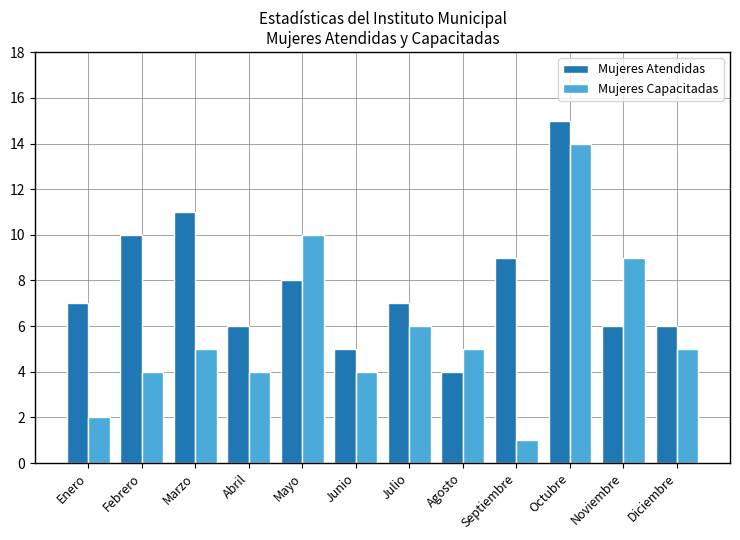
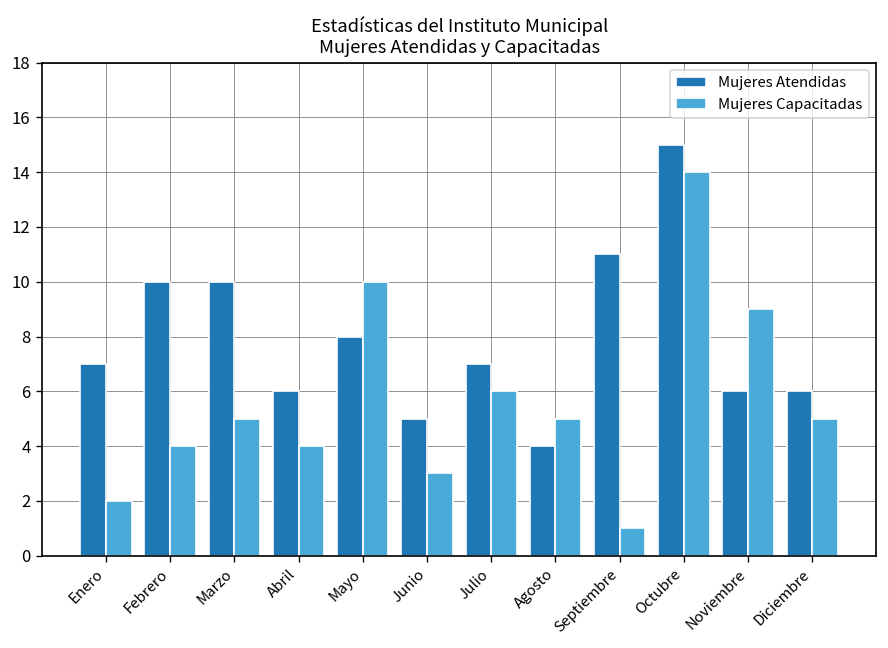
Mujeres Atendidas, Marzo: 11 -> 10
Mujeres Capacitadas, Junio: 4 -> 3
Mujeres Atendidas, Septiembre: 9 -> 11
